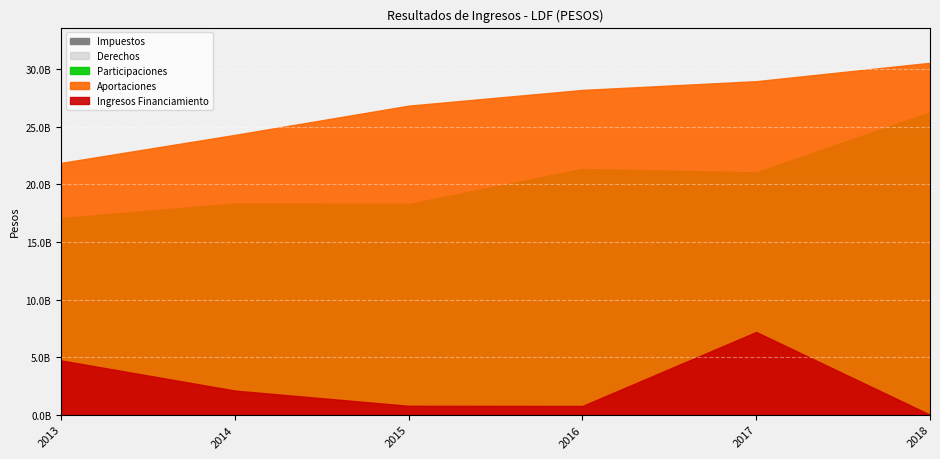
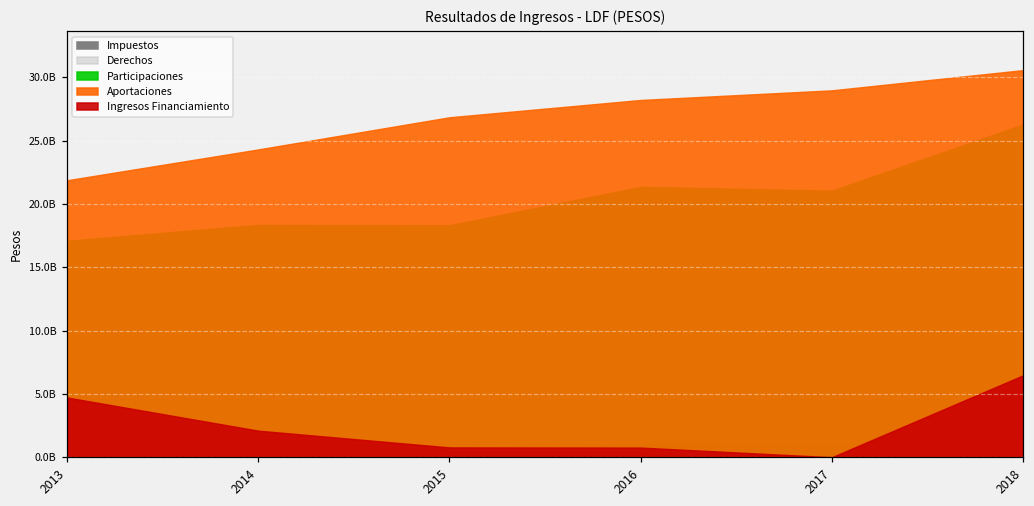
Ingresos Financiamiento, 2017: 7200000000 -> 0
Ingresos Financiamiento, 2018: 0 -> 6500000000
